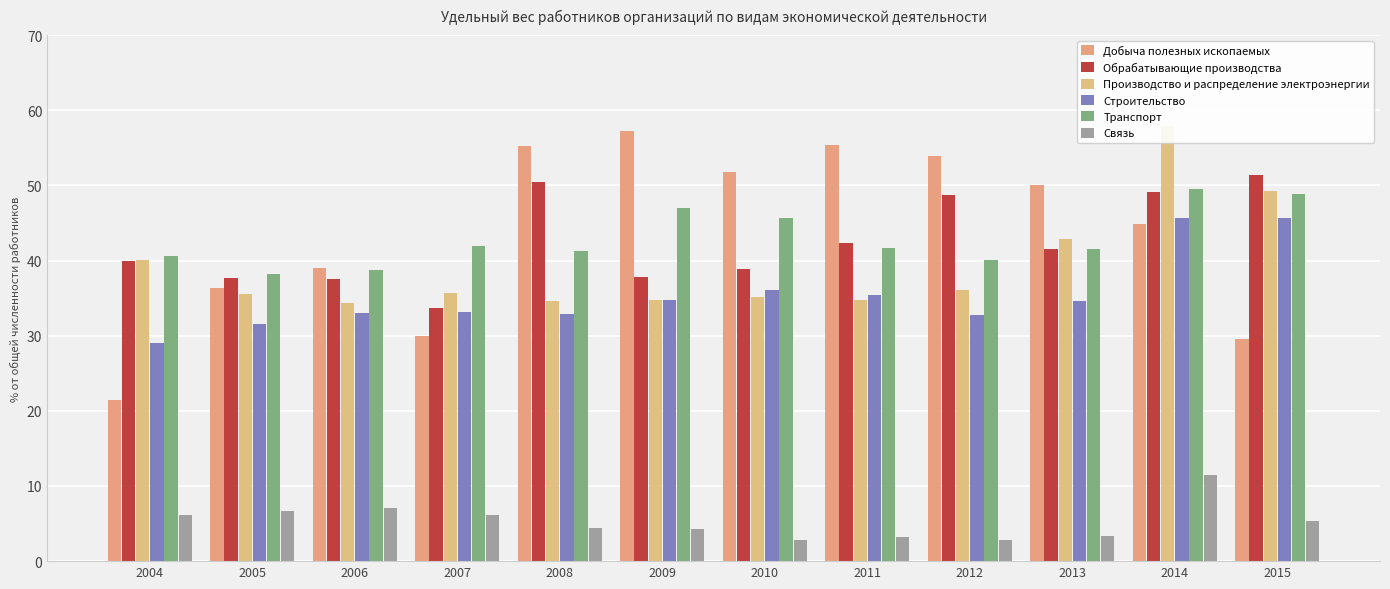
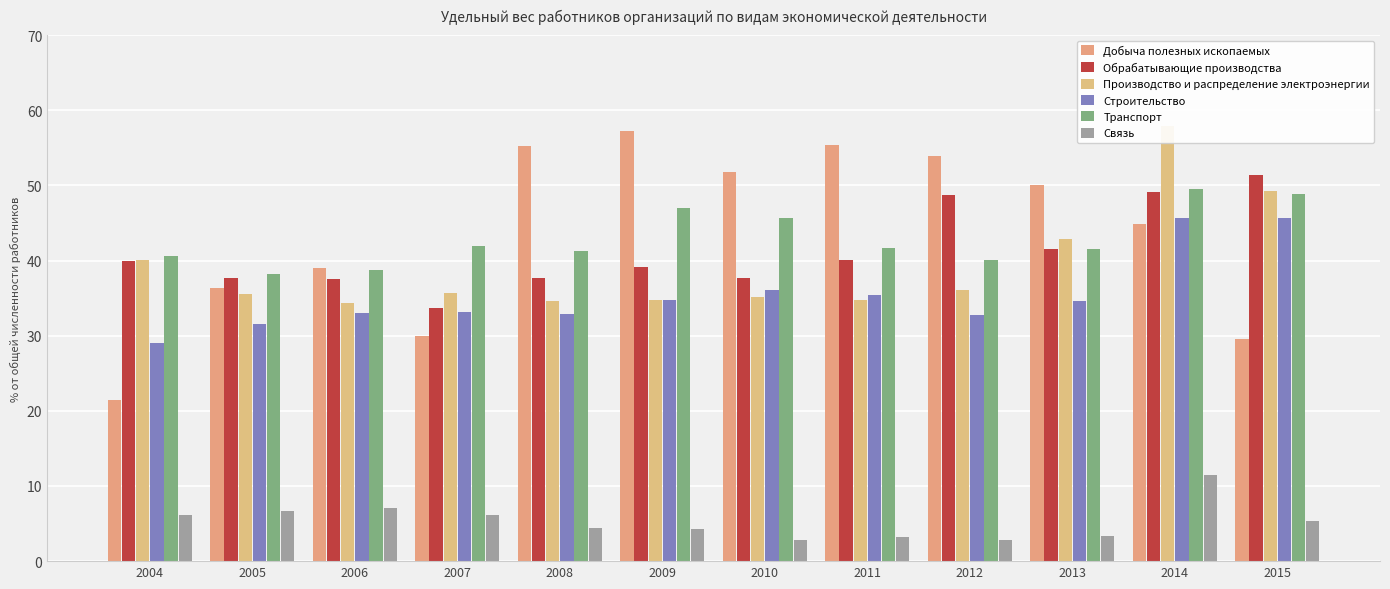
Обрабатывающие производства, 2008: 51 -> 38
Обрабатывающие производства, 2009: 38 -> 39
Обрабатывающие производства, 2010: 39 -> 38
Обрабатывающие производства, 2011: 42 -> 40
